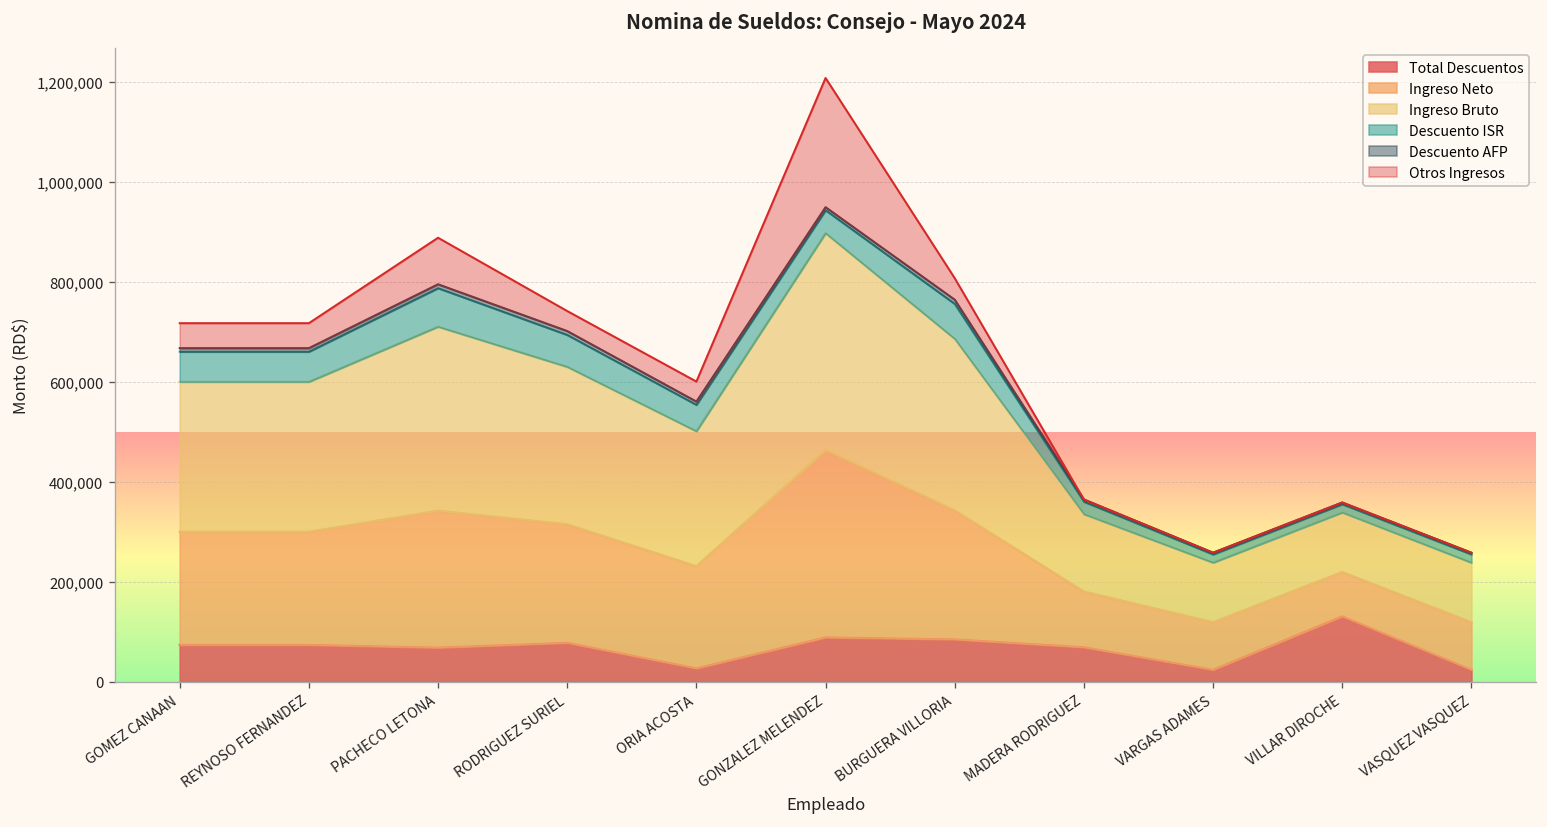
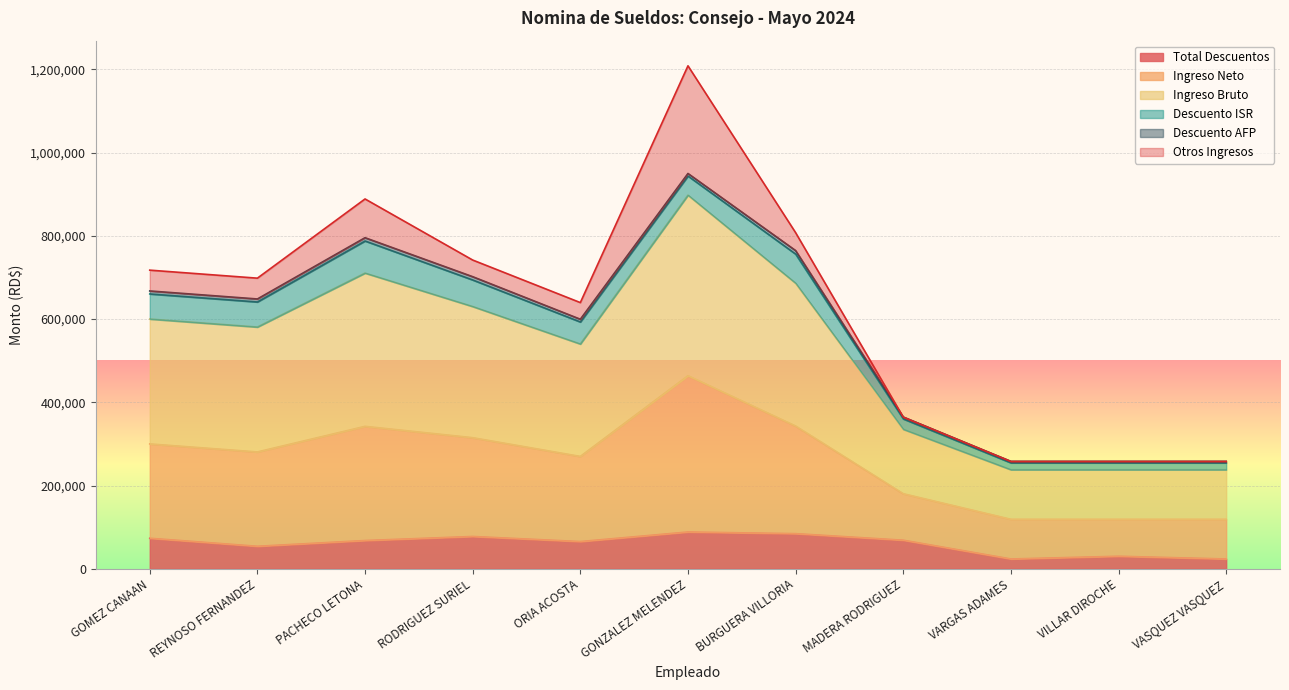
Total Descuentos, REYNOSO FERNANDEZ: 70,000 -> 50,000
Total Descuentos, ORIA ACOSTA: 30,000 -> 70,000
Total Descuentos, VILLAR DIROCHE: 130,000 -> 30,000
